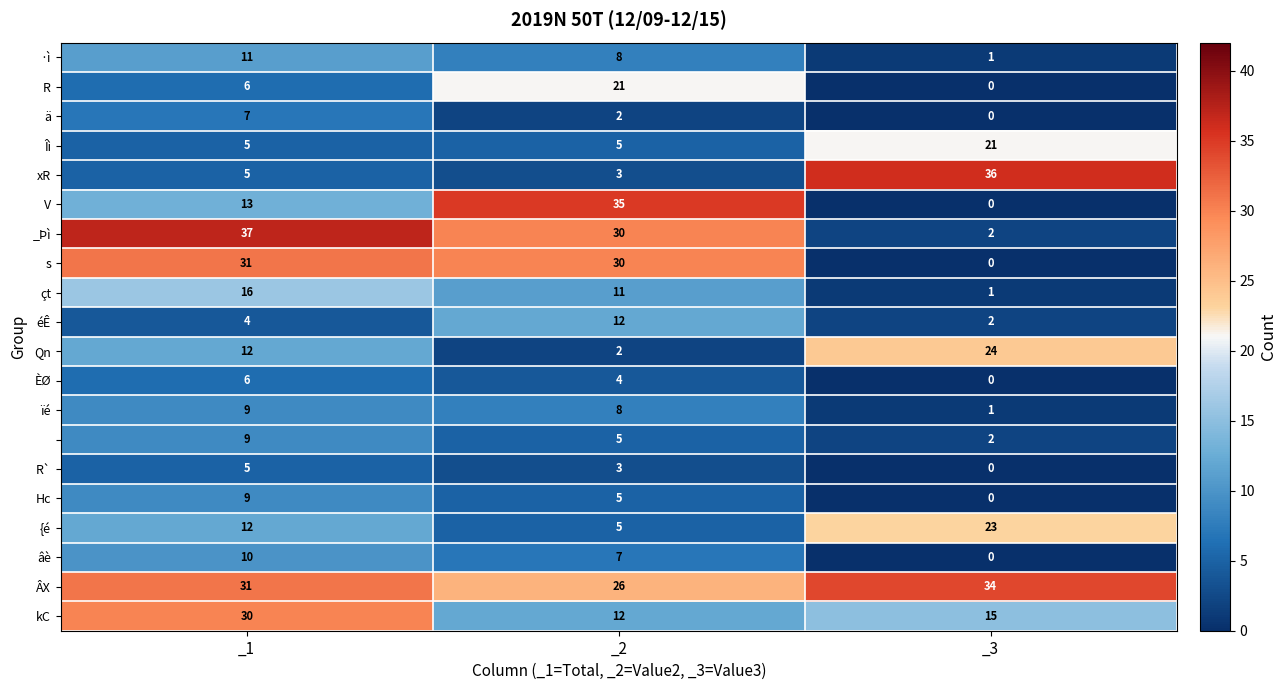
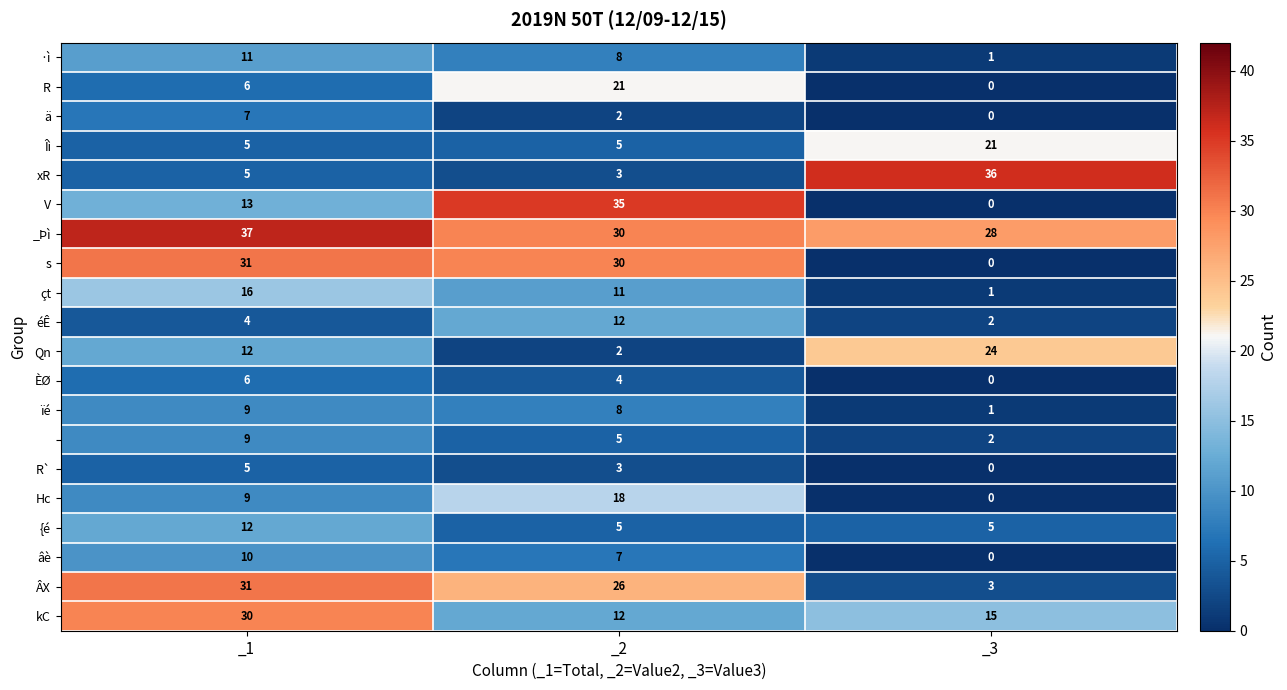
_Þì, _3: 2 -> 28
Hc, _2: 5 -> 18
{é, _3: 23 -> 5
ÂX, _3: 34 -> 3
